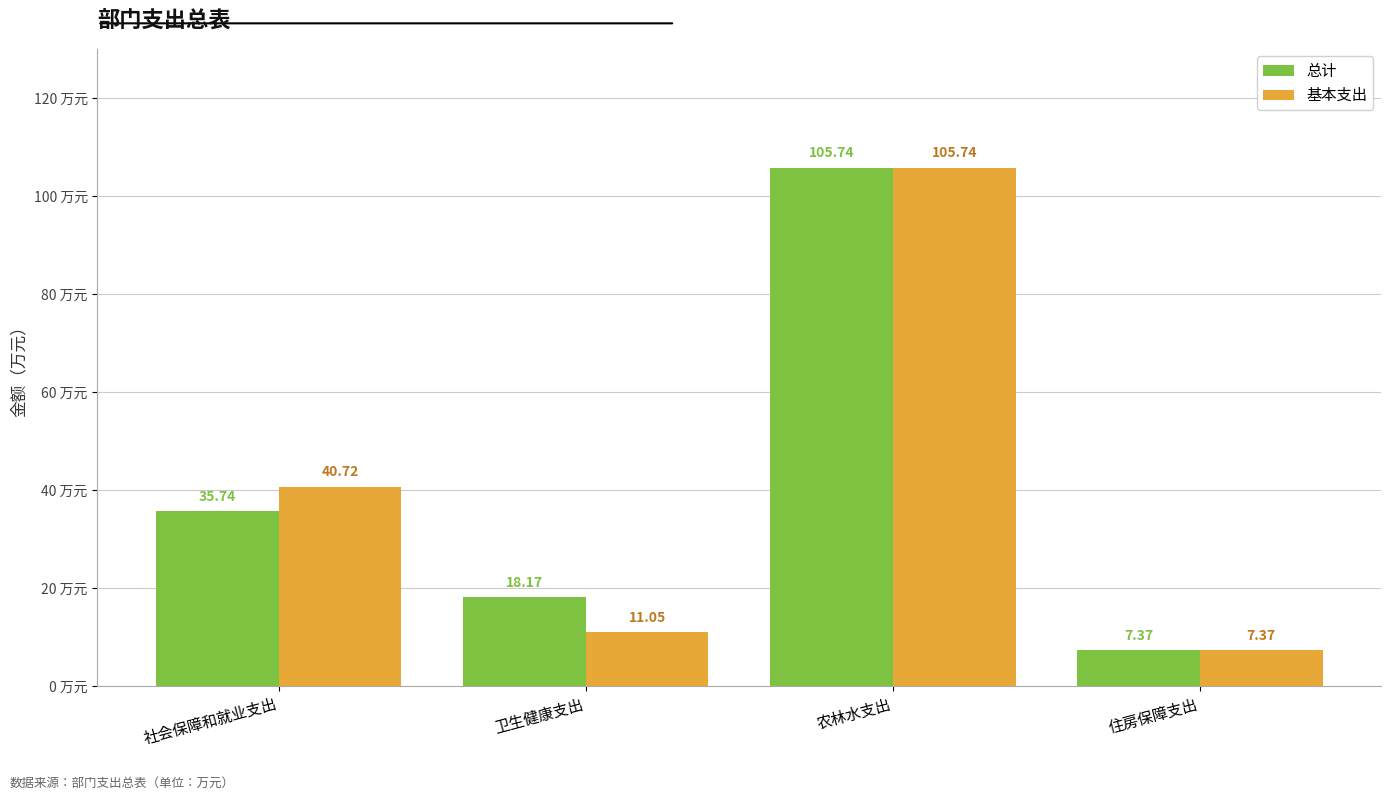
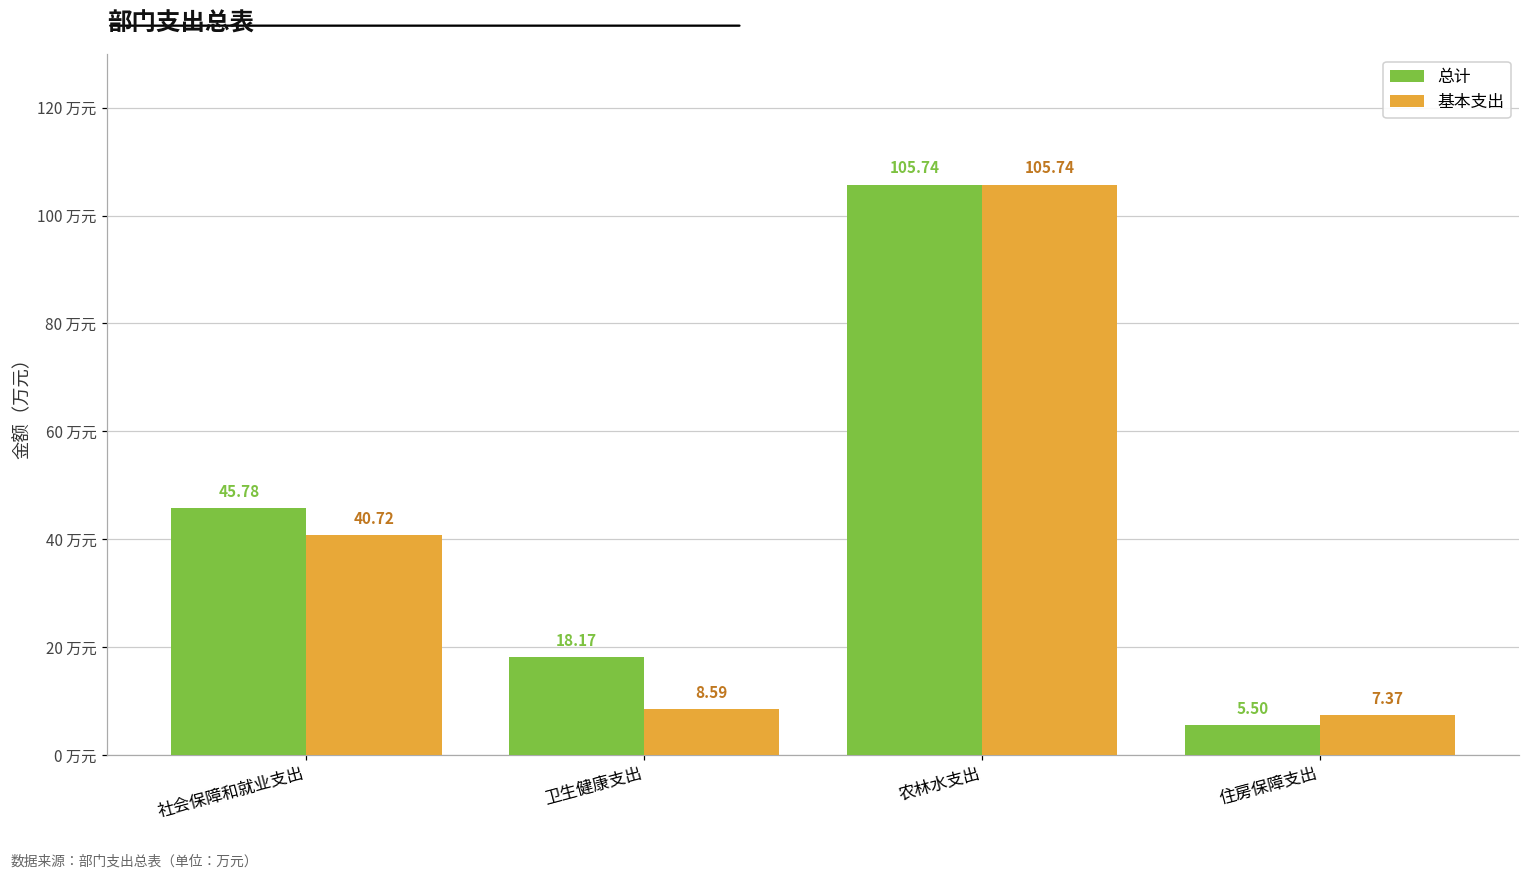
总计, 社会保障和就业支出: 35.74 -> 45.78
基本支出, 卫生健康支出: 11.05 -> 8.59
总计, 住房保障支出: 7.37 -> 5.50
